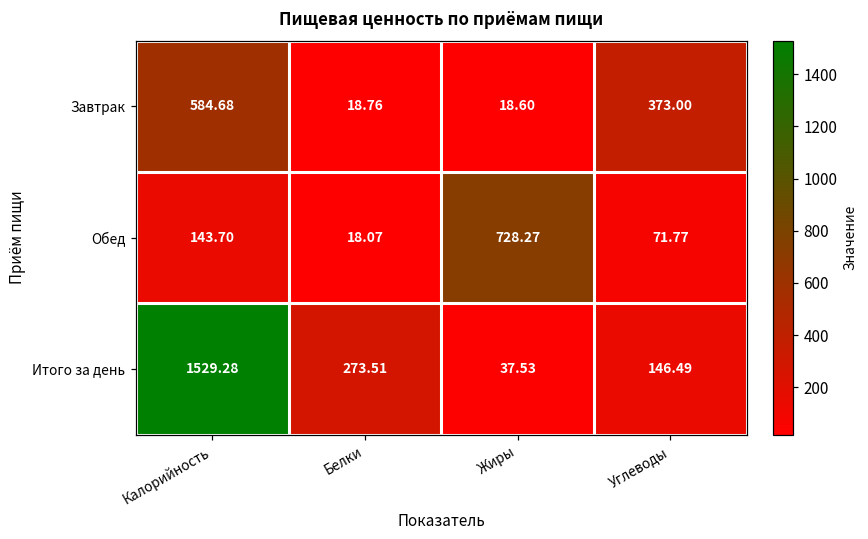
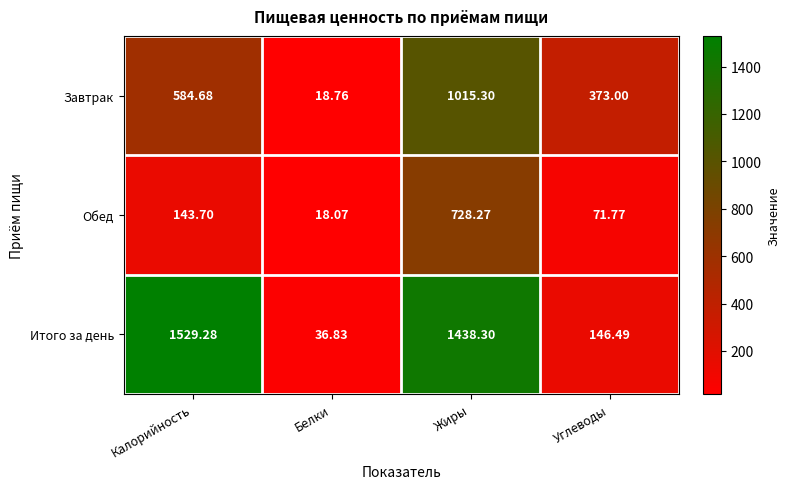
Завтрак, Жиры: 18.60 -> 1015.30
Итого за день, Белки: 273.51 -> 36.83
Итого за день, Жиры: 37.53 -> 1438.30
